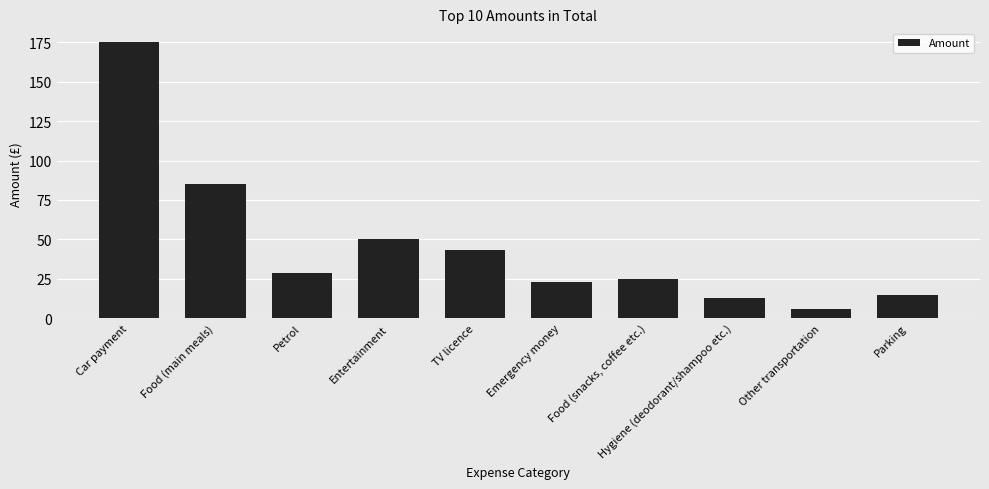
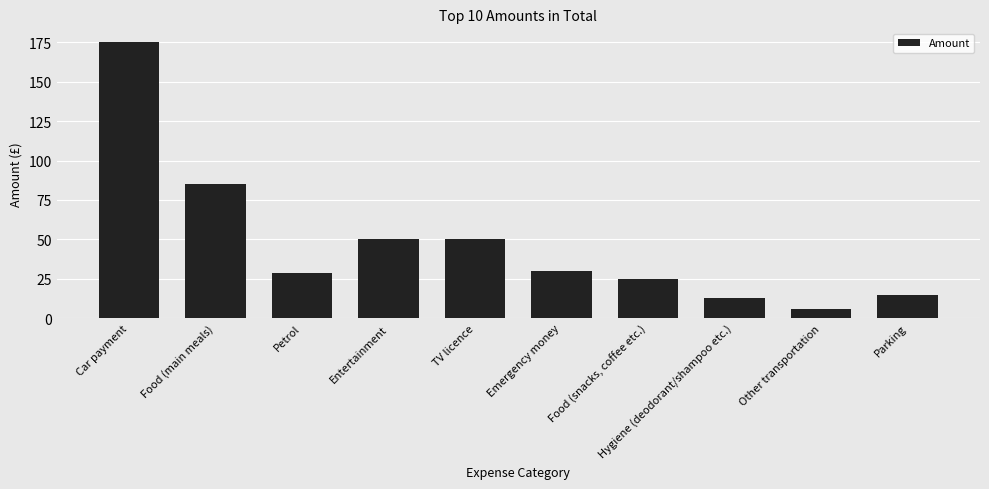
TV licence: 43 -> 50
Emergency money: 23 -> 30
